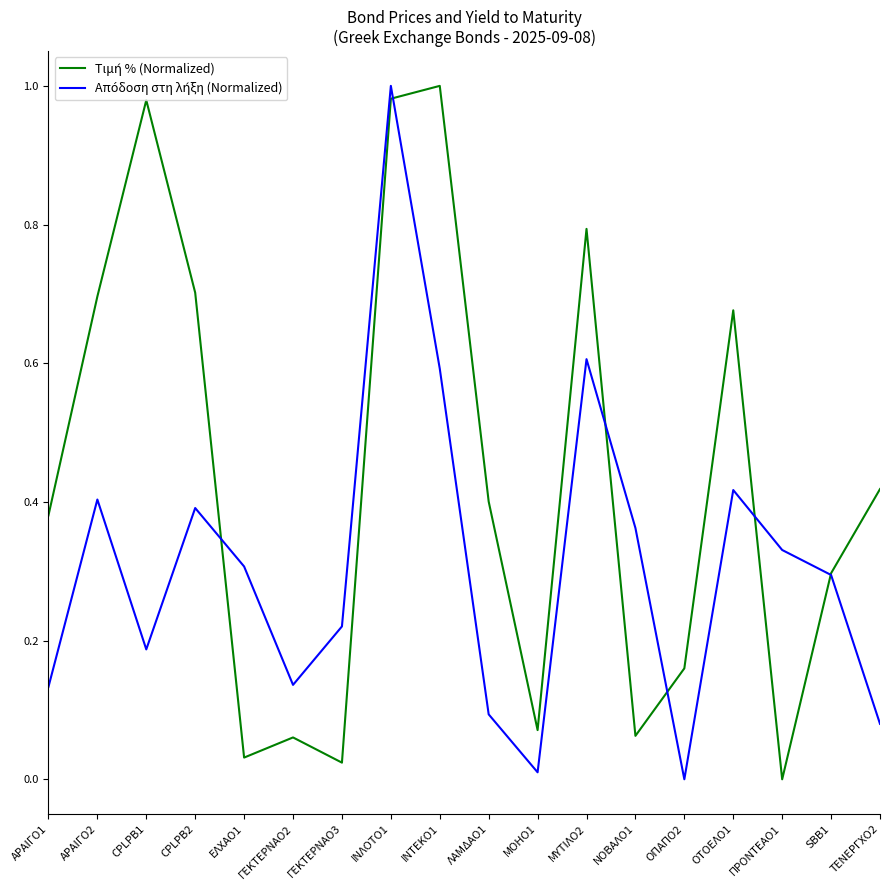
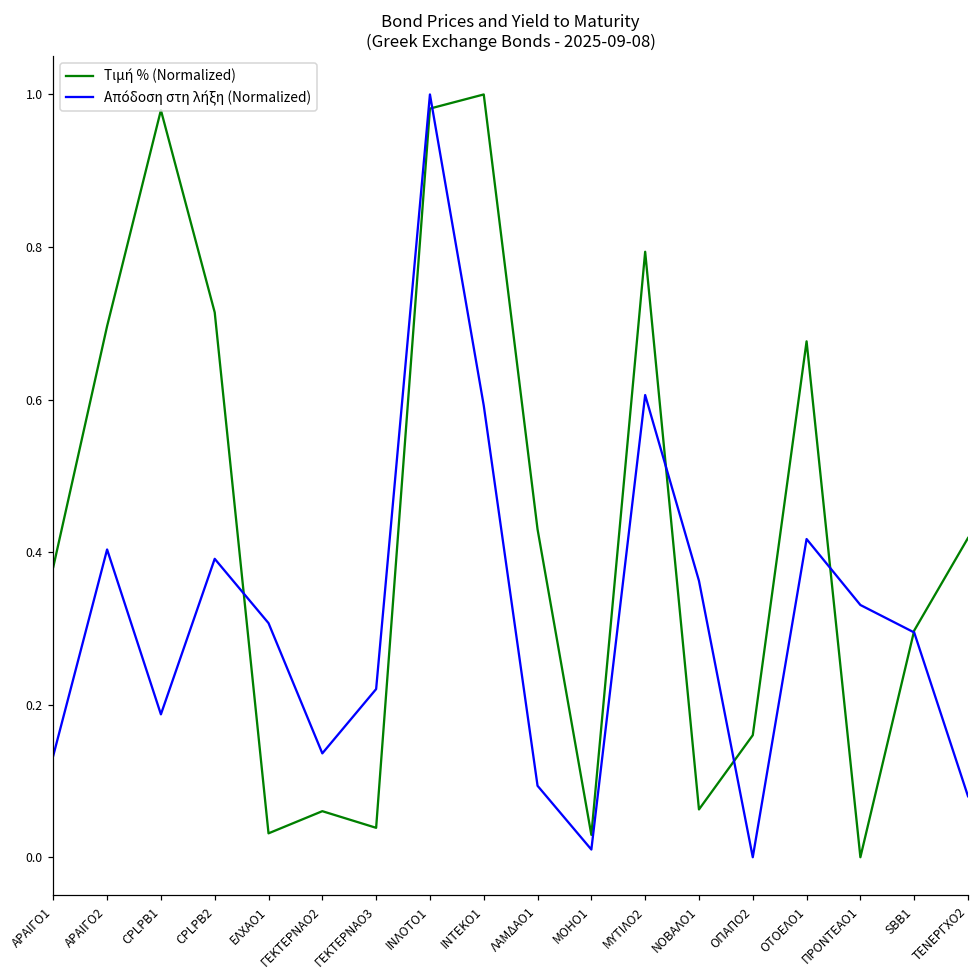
Τιμή % (Normalized), CPLPB2: 0.70 -> 0.71
Τιμή % (Normalized), ΓΕΚΤΕΡΝΑΟ3: 0.02 -> 0.04
Τιμή % (Normalized), ΛΑΜΔΑΟ1: 0.40 -> 0.43
Τιμή % (Normalized), ΜΟΗΟ1: 0.07 -> 0.03
